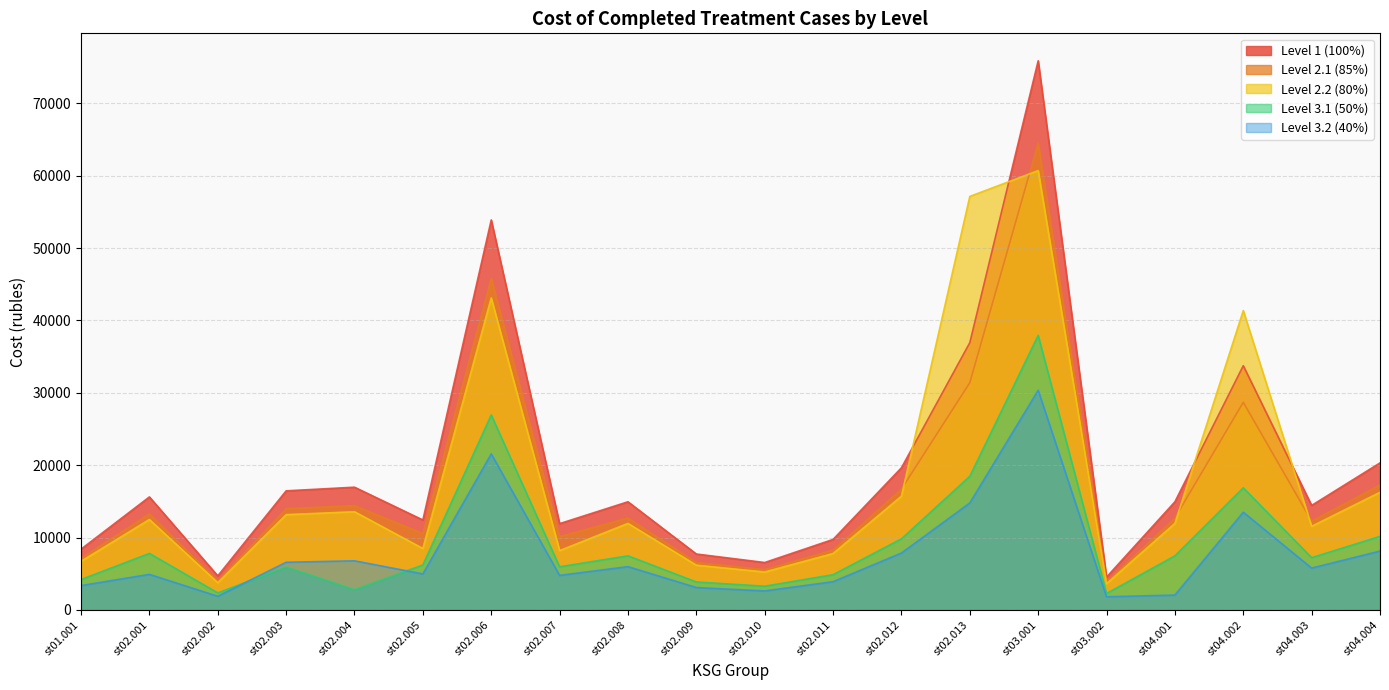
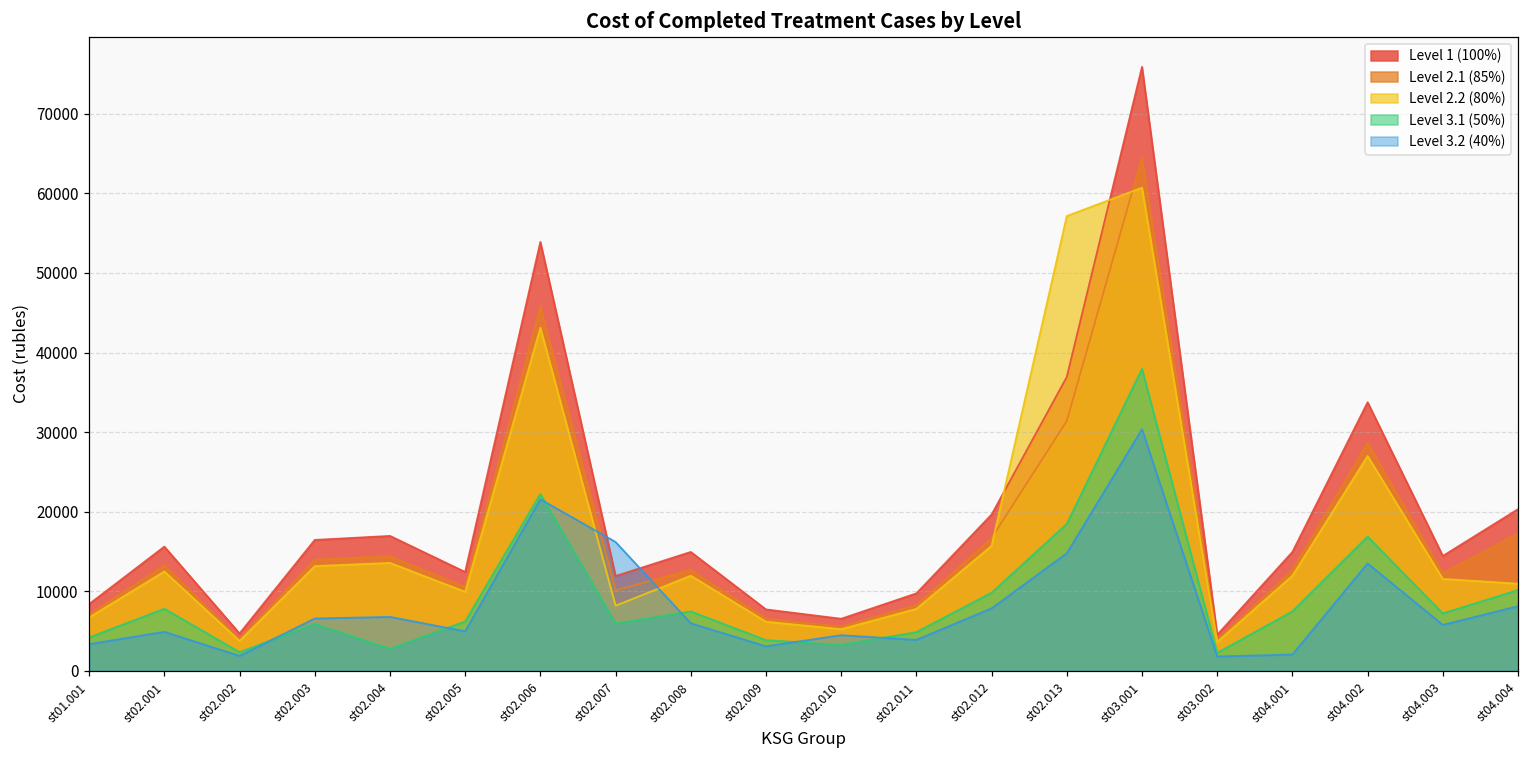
Level 2.2 (80%), st02.005: 8000 -> 10000
Level 3.1 (50%), st02.006: 27000 -> 22000
Level 3.2 (40%), st02.007: 5000 -> 16000
Level 3.2 (40%), st02.010: 3000 -> 4000
Level 2.2 (80%), st04.002: 41000 -> 27000
Level 2.2 (80%), st04.004: 16000 -> 11000
